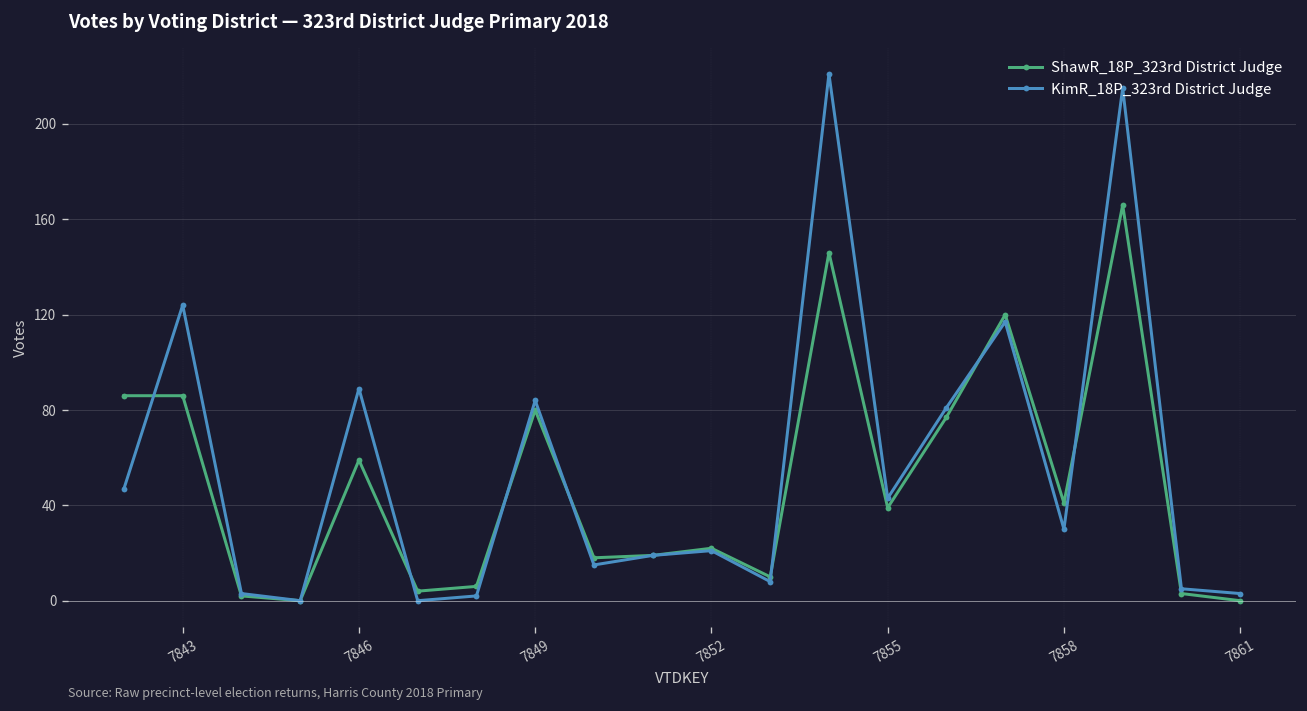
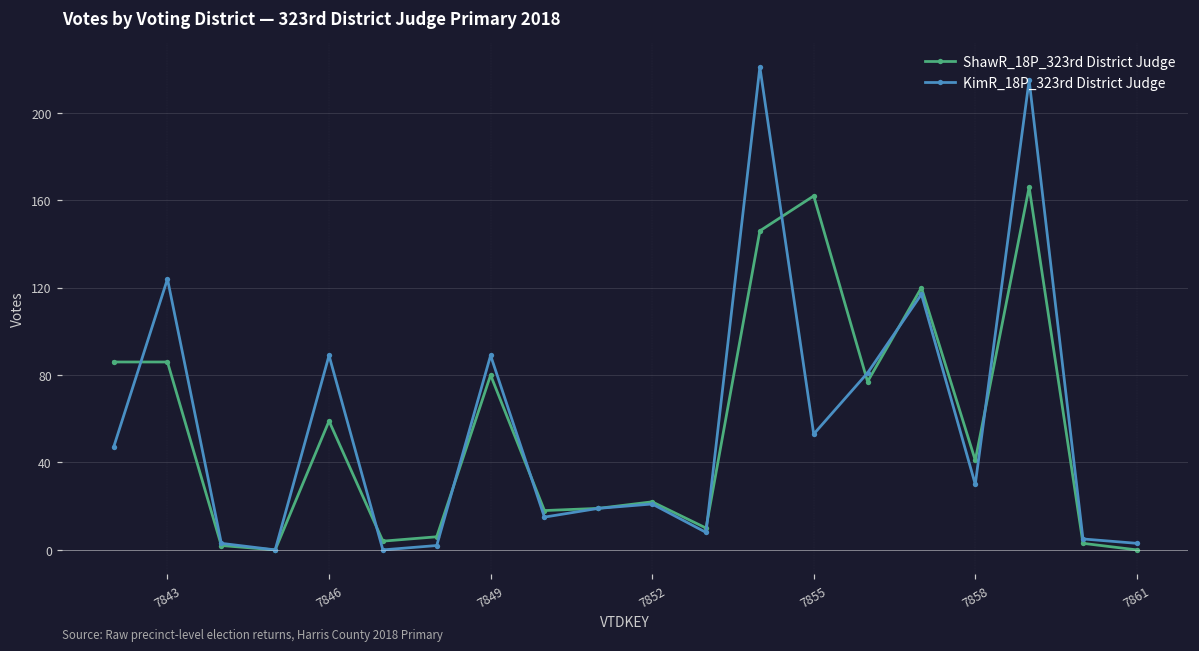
KimR_18P_323rd District Judge, 7849: 84 -> 89
ShawR_18P_323rd District Judge, 7855: 39 -> 162
KimR_18P_323rd District Judge, 7855: 43 -> 53
